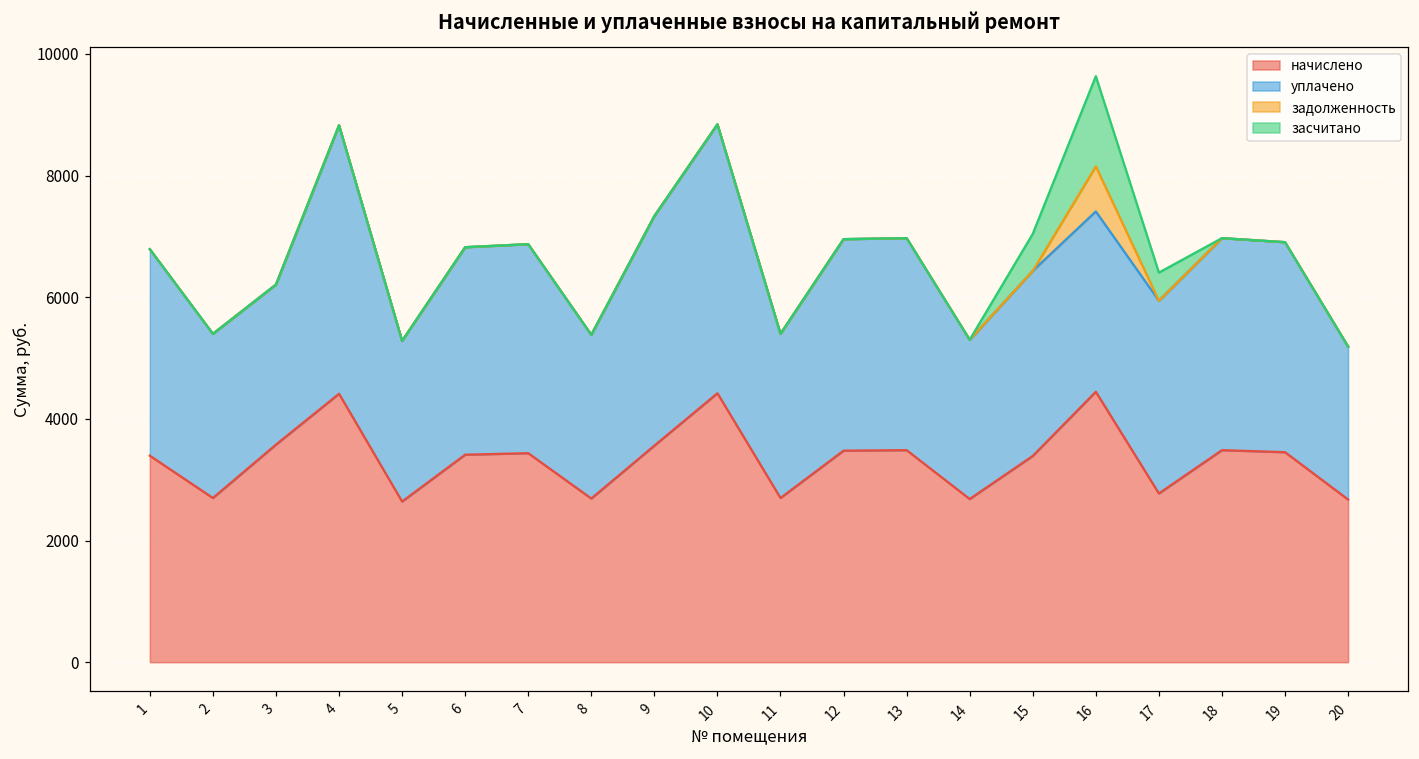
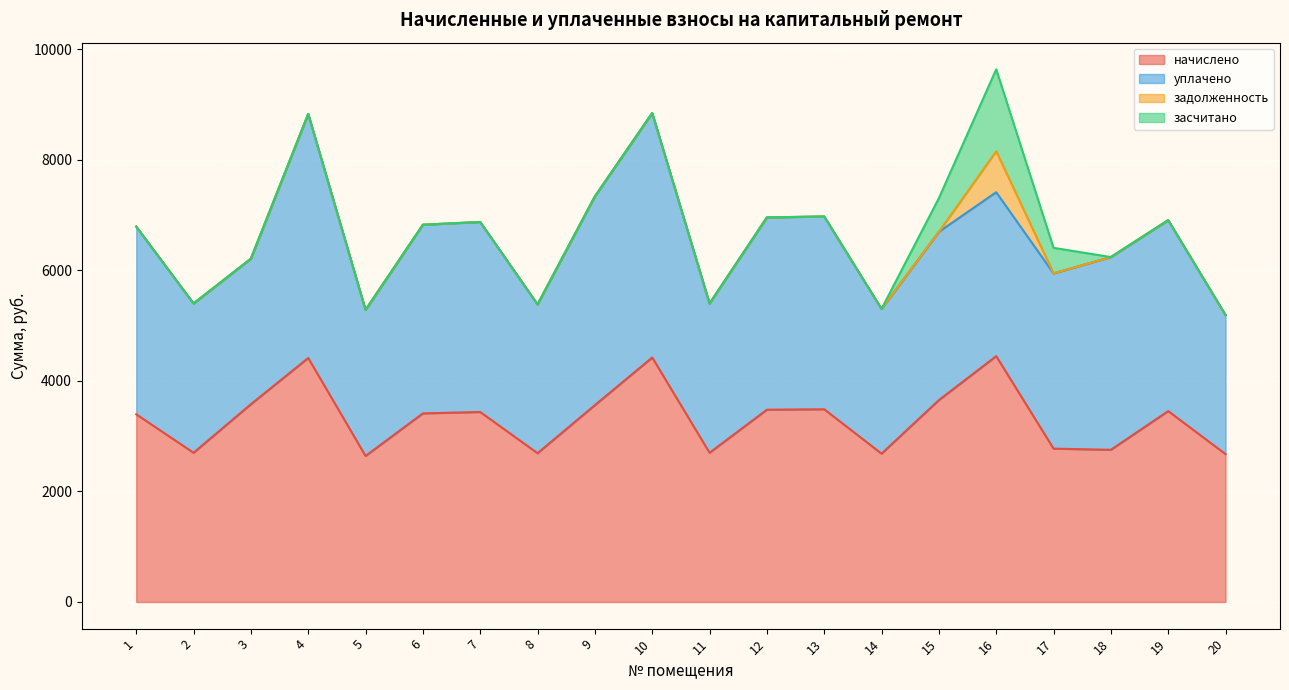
начислено, 15: 3400 -> 3700
начислено, 18: 3500 -> 2800
